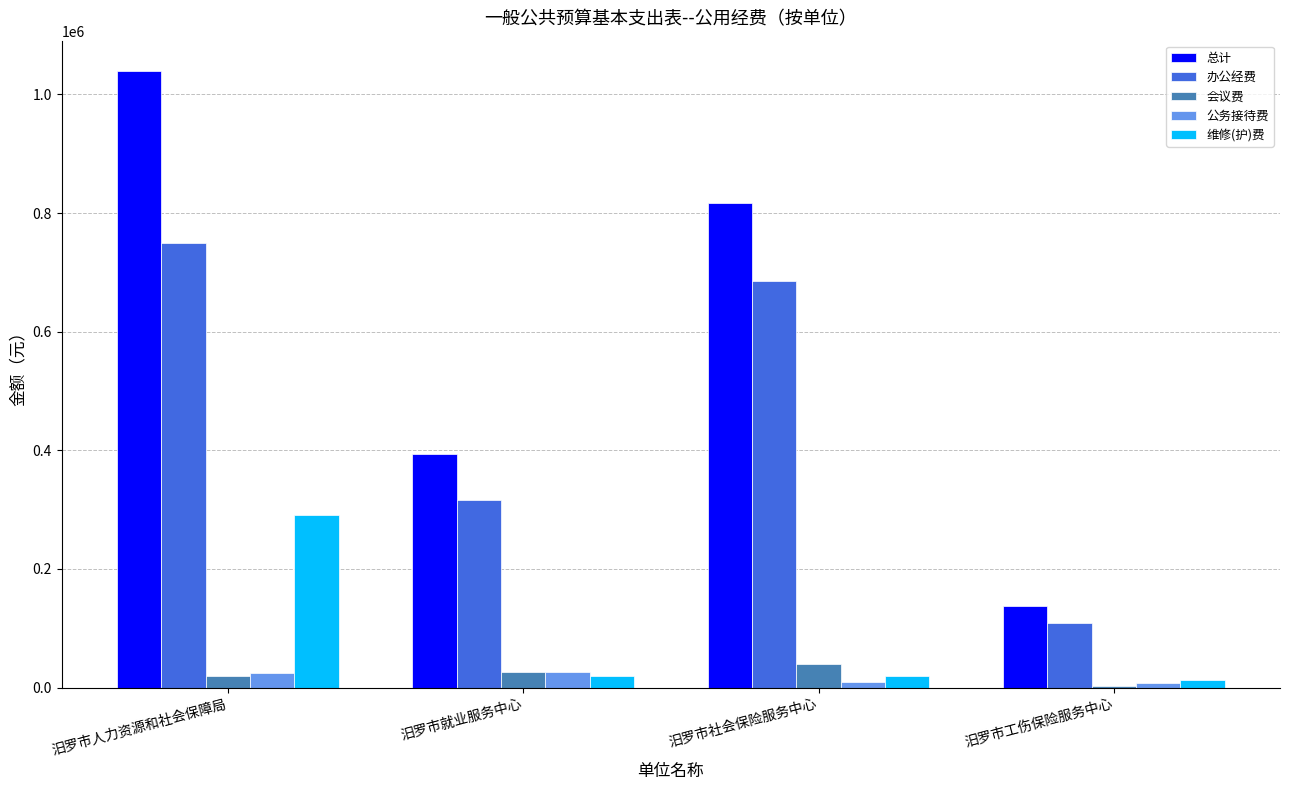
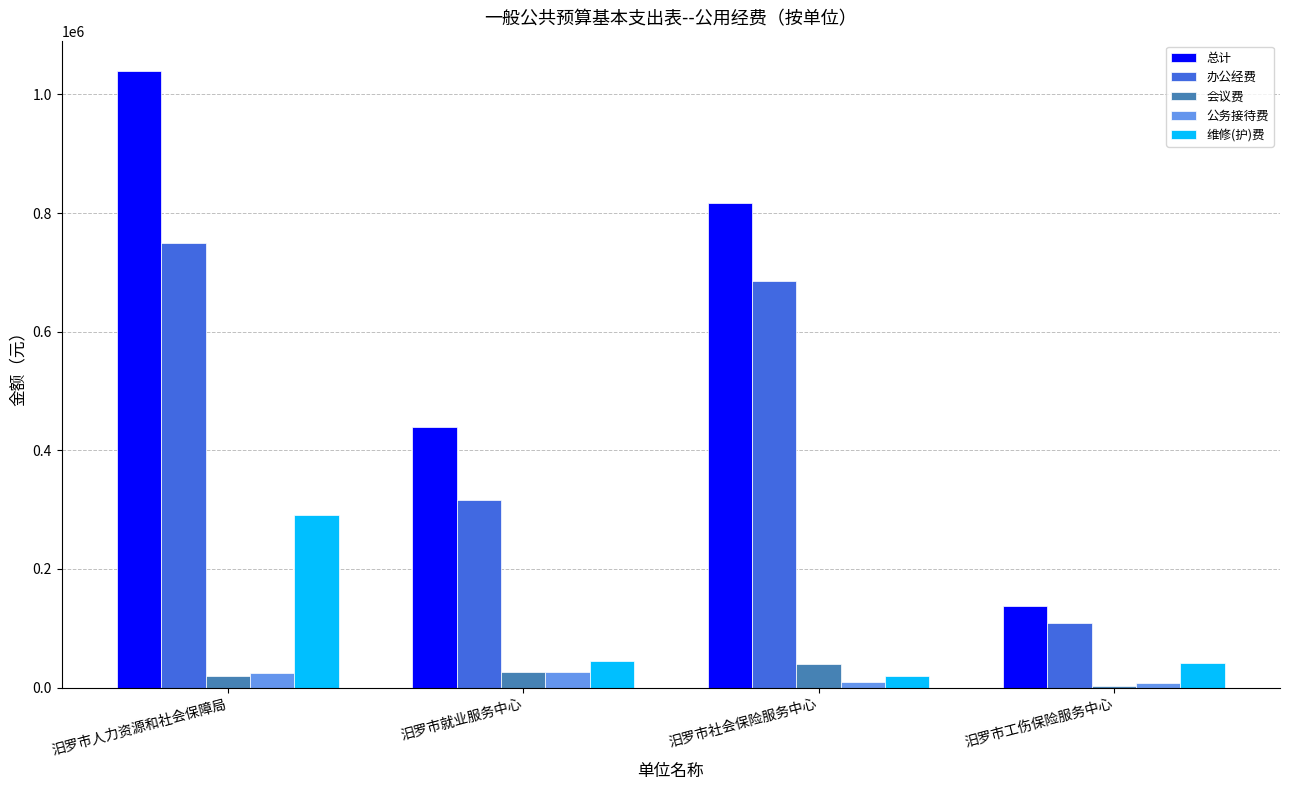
总计, 汨罗市就业服务中心: 390000 -> 440000
维修(护)费, 汨罗市就业服务中心: 20000 -> 40000
维修(护)费, 汨罗市工伤保险服务中心: 10000 -> 40000
